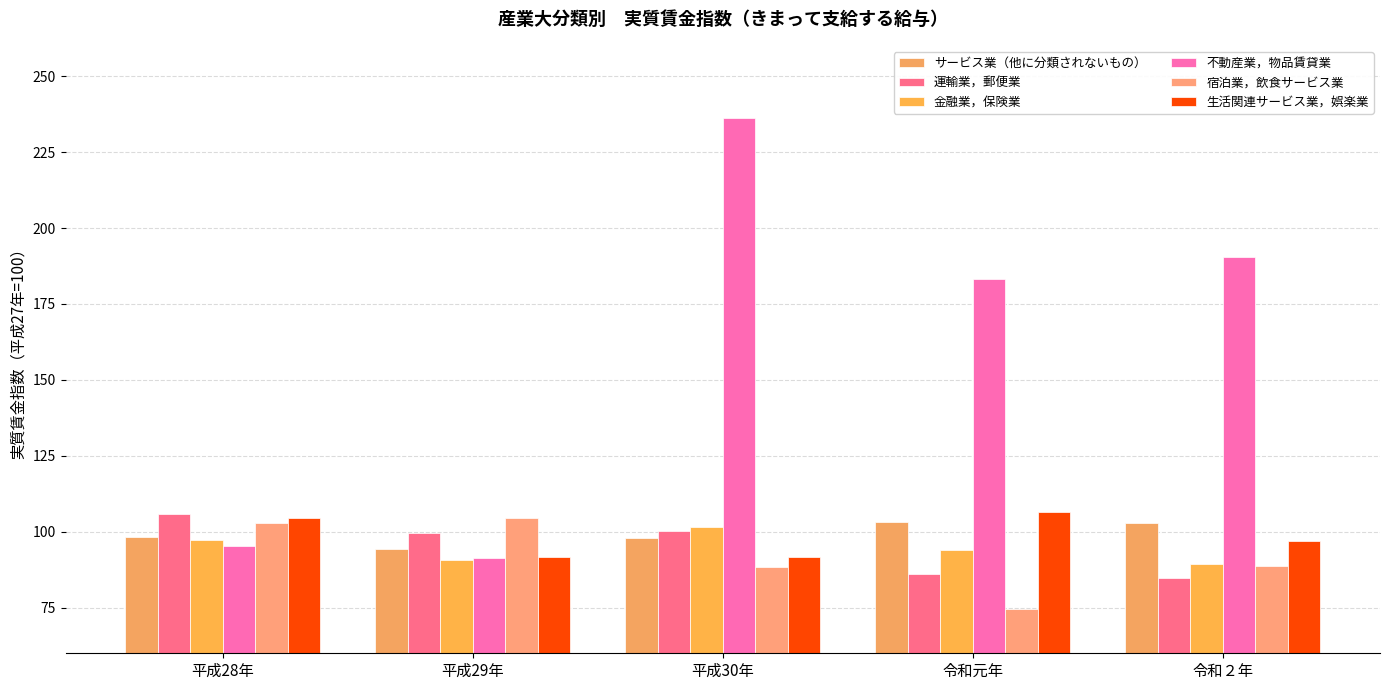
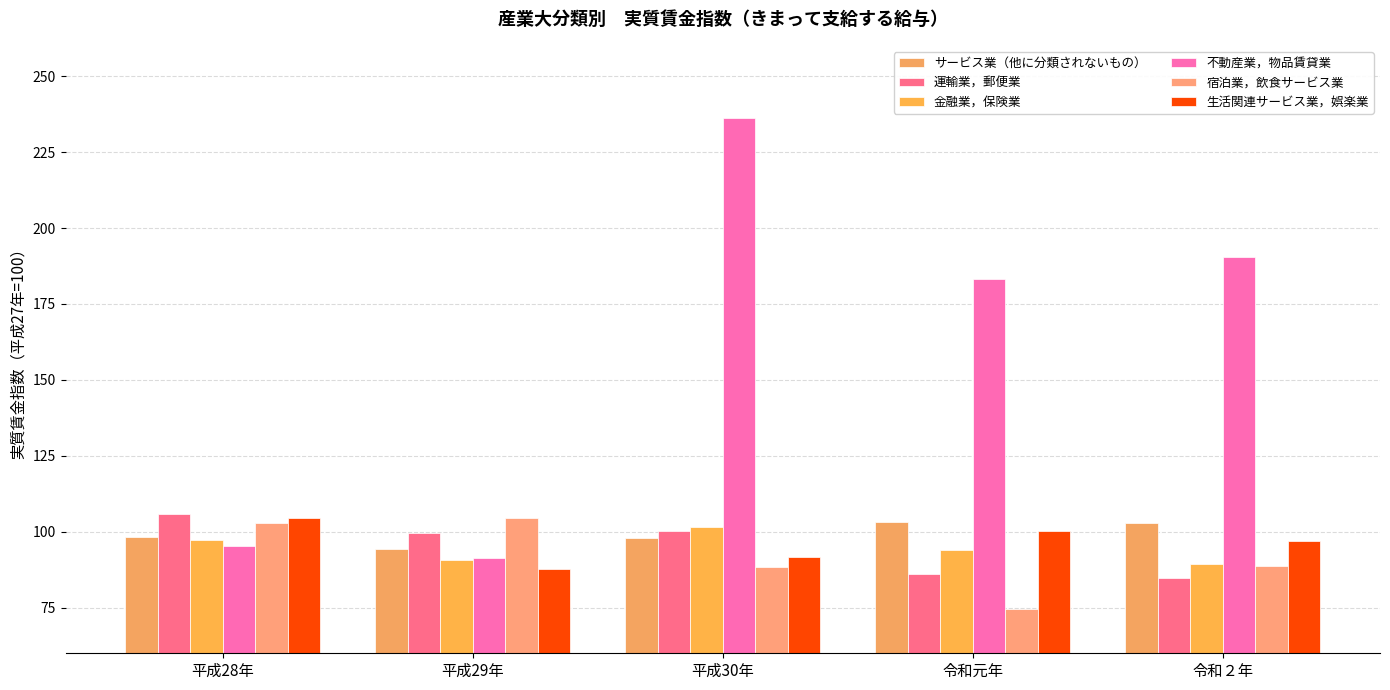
生活関連サービス業，娯楽業, 平成29年: 92 -> 88
生活関連サービス業，娯楽業, 令和元年: 106 -> 100
